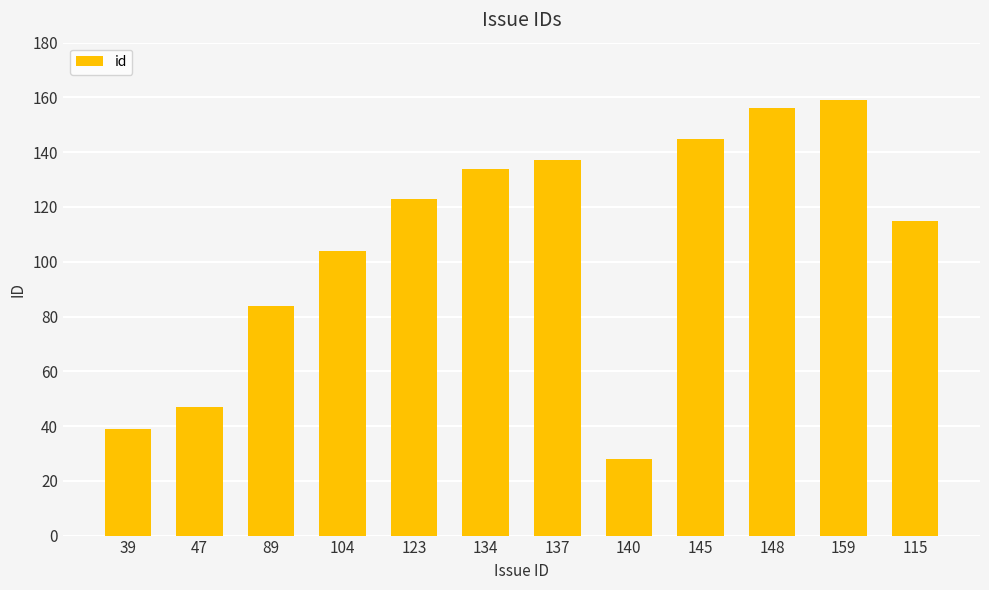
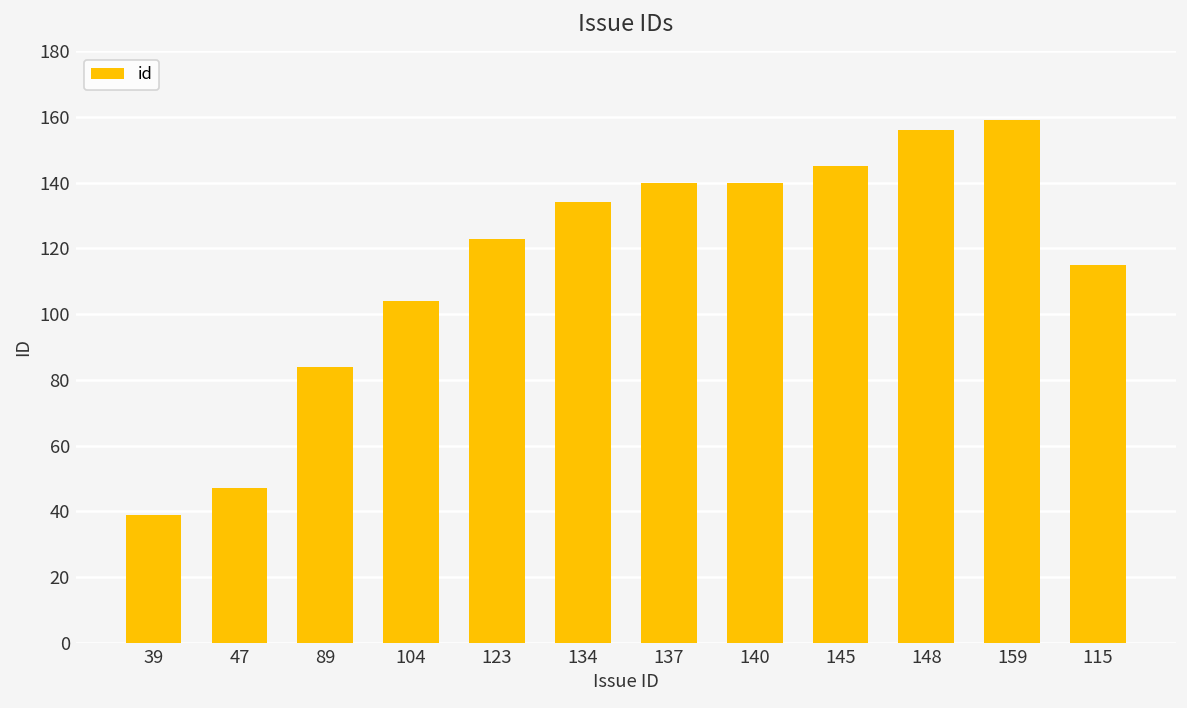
137: 137 -> 140
140: 28 -> 140
